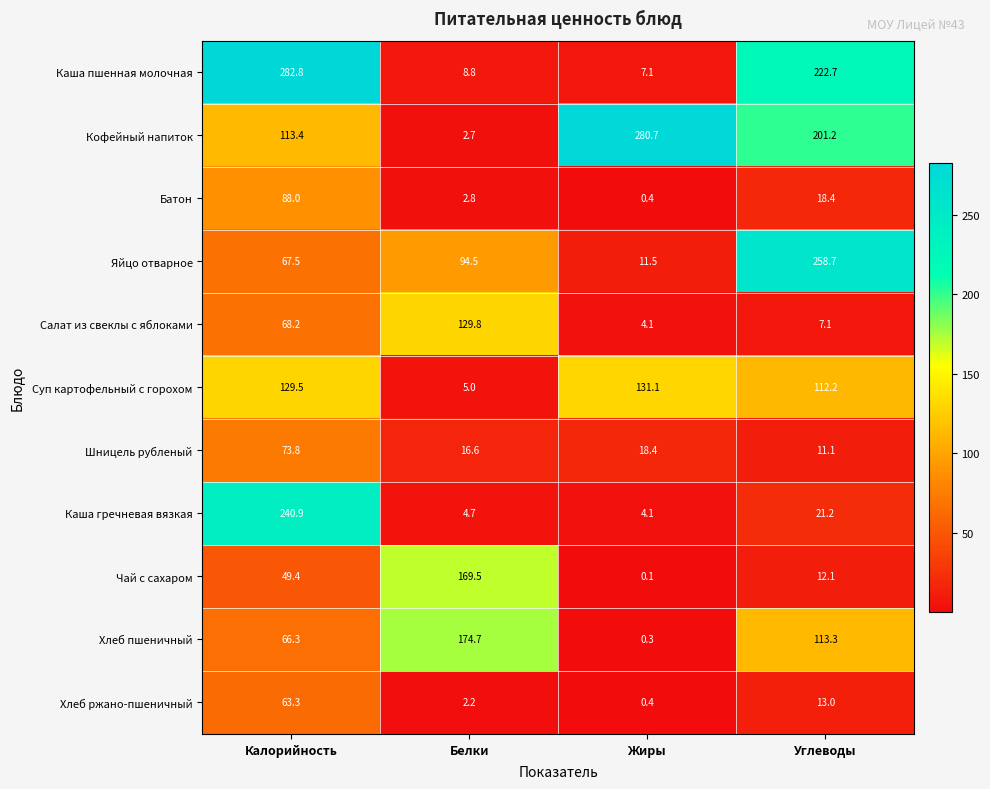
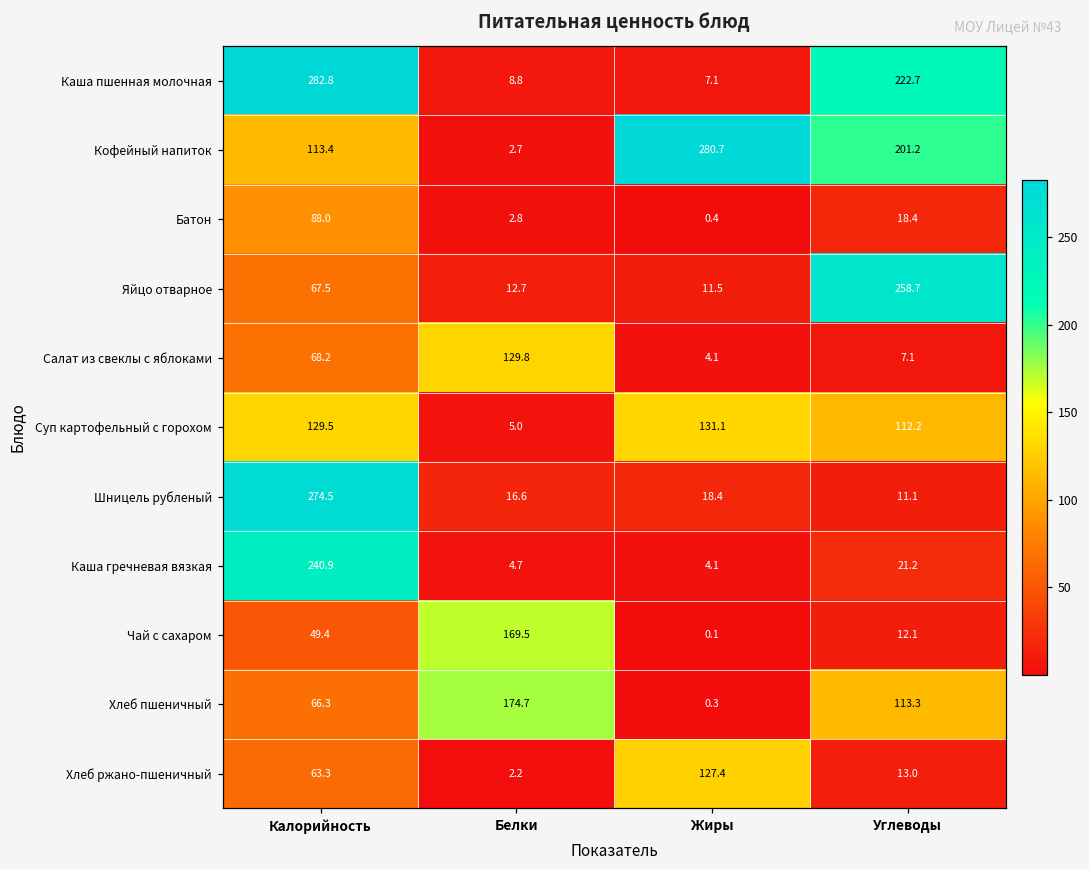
Яйцо отварное, Белки: 94.5 -> 12.7
Шницель рубленый, Калорийность: 73.8 -> 274.5
Хлеб ржано-пшеничный, Жиры: 0.4 -> 127.4
